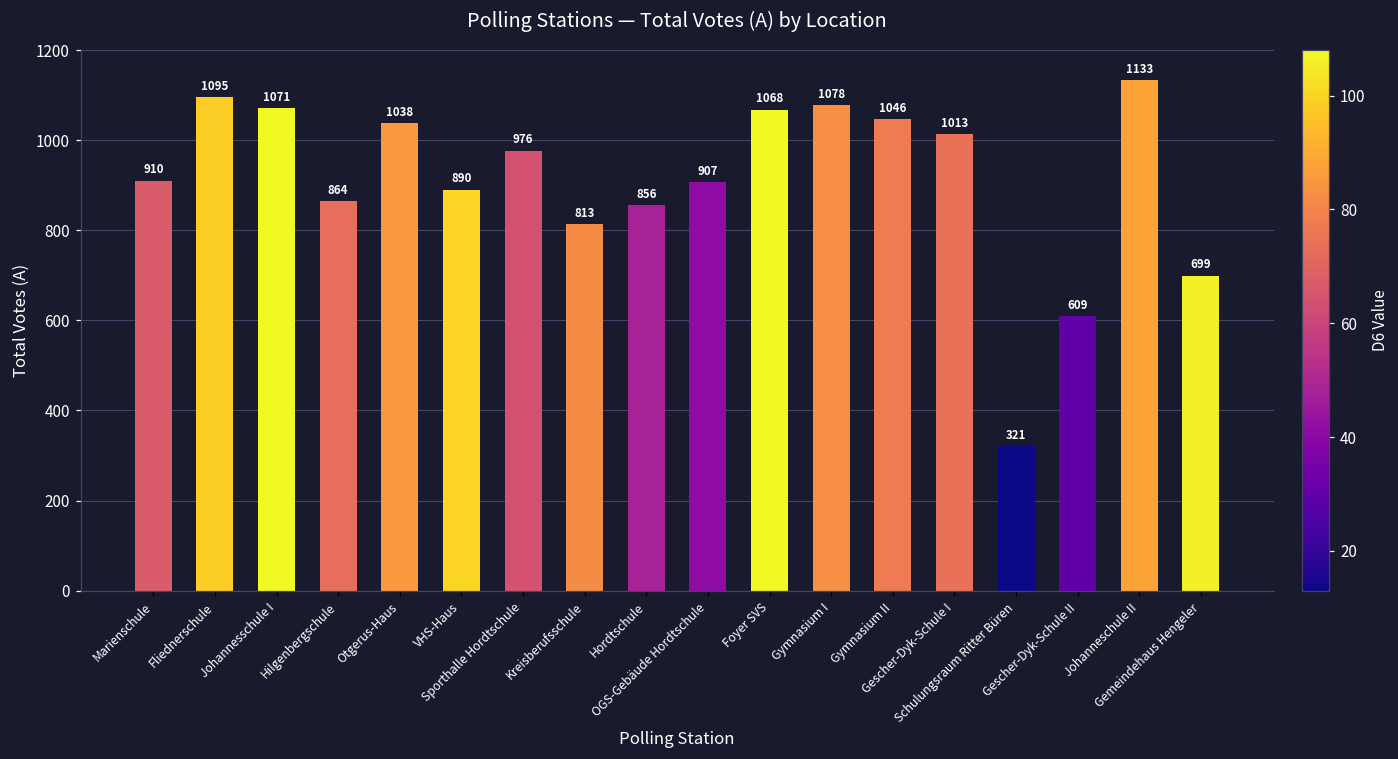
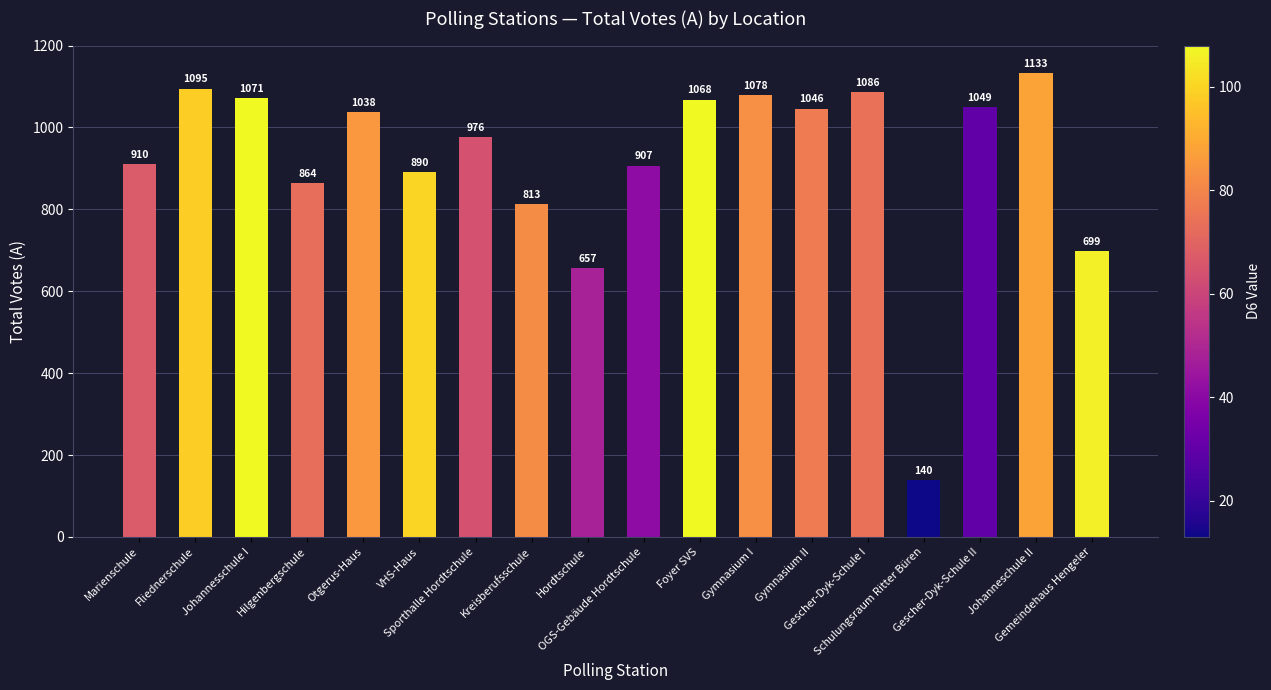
Hordtschule: 856 -> 657
Gescher-Dyk-Schule I: 1013 -> 1086
Schulungsraum Ritter Büren: 321 -> 140
Gescher-Dyk-Schule II: 609 -> 1049
